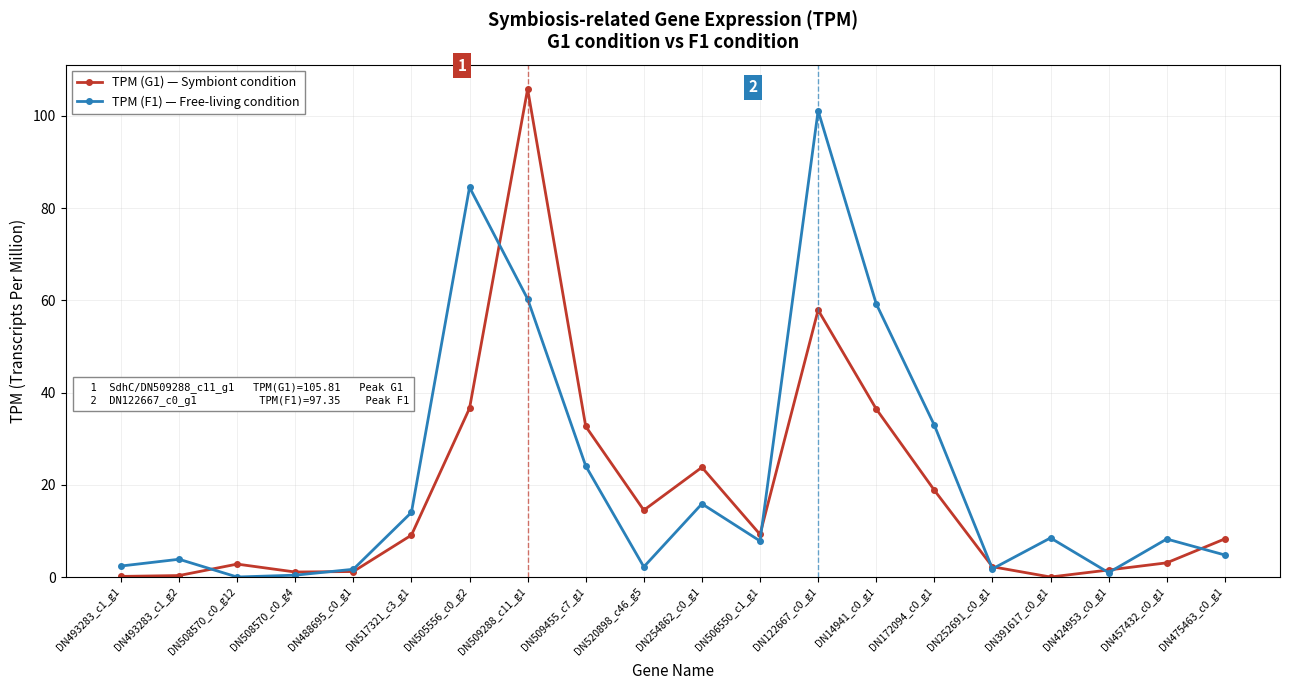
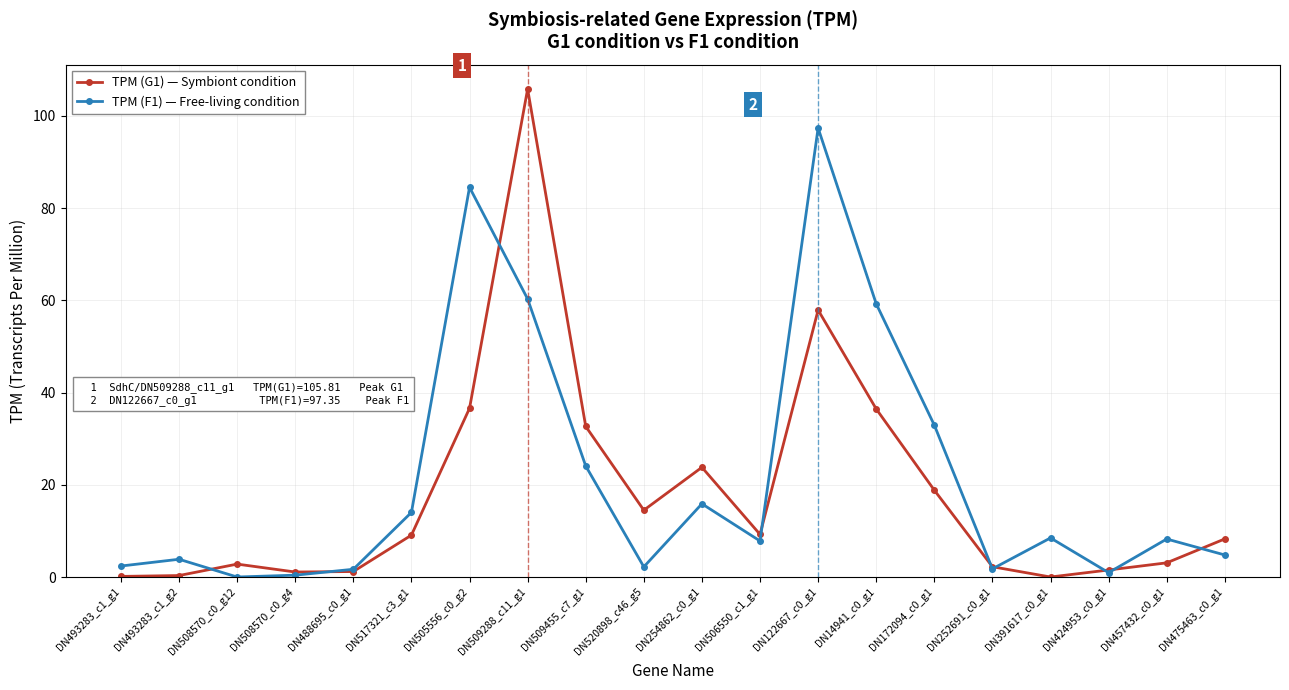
TPM (F1) — Free-living condition, DN122667_c0_g1: 101 -> 97
